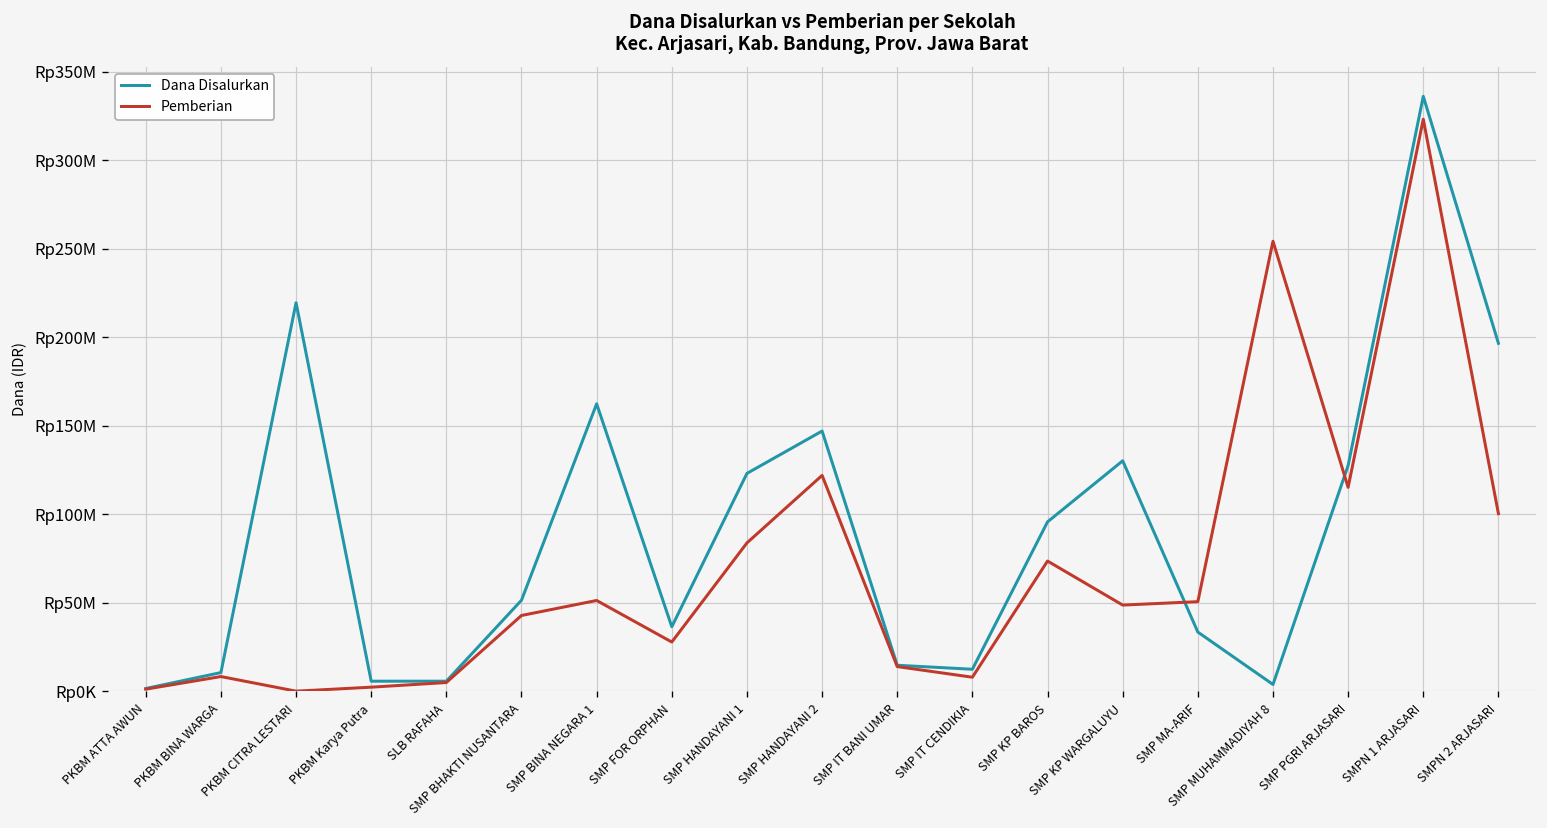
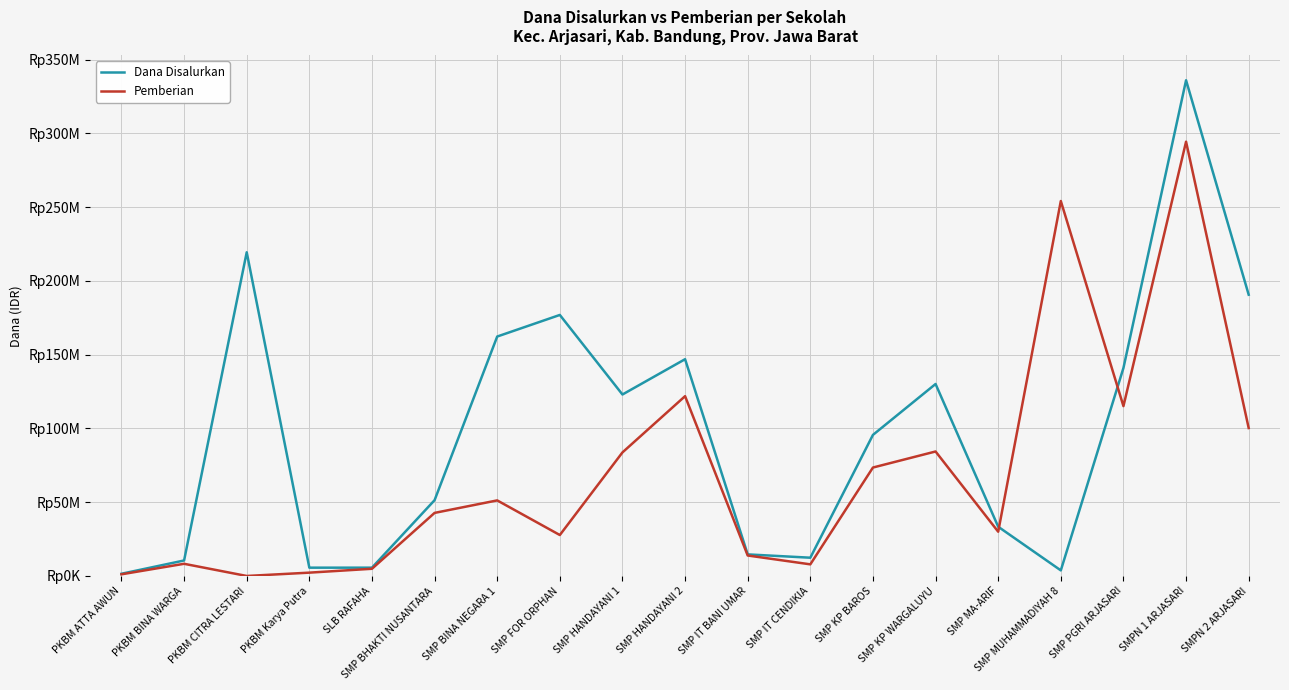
Dana Disalurkan, SMP FOR ORPHAN: Rp36000000 -> Rp177000000
Pemberian, SMP KP WARGALUYU: Rp49000000 -> Rp84000000
Pemberian, SMP MA-ARIF: Rp51000000 -> Rp30000000
Dana Disalurkan, SMP PGRI ARJASARI: Rp128000000 -> Rp141000000
Pemberian, SMPN 1 ARJASARI: Rp323000000 -> Rp294000000
Dana Disalurkan, SMPN 2 ARJASARI: Rp197000000 -> Rp191000000
